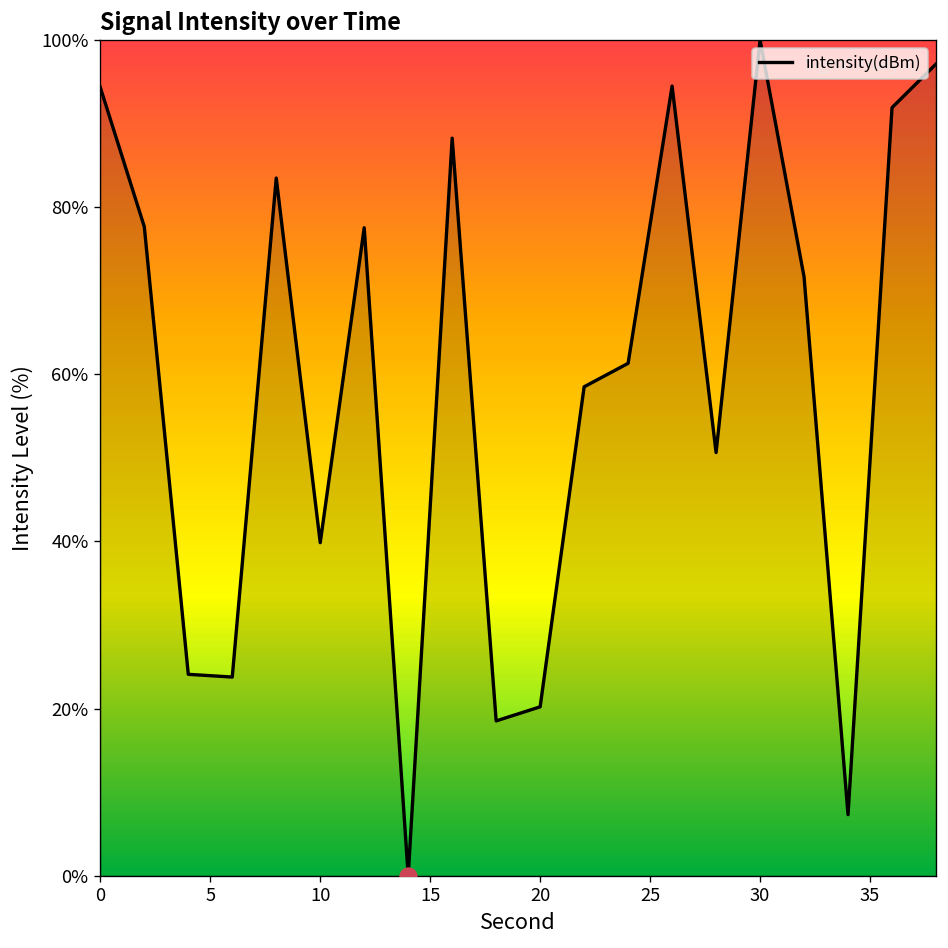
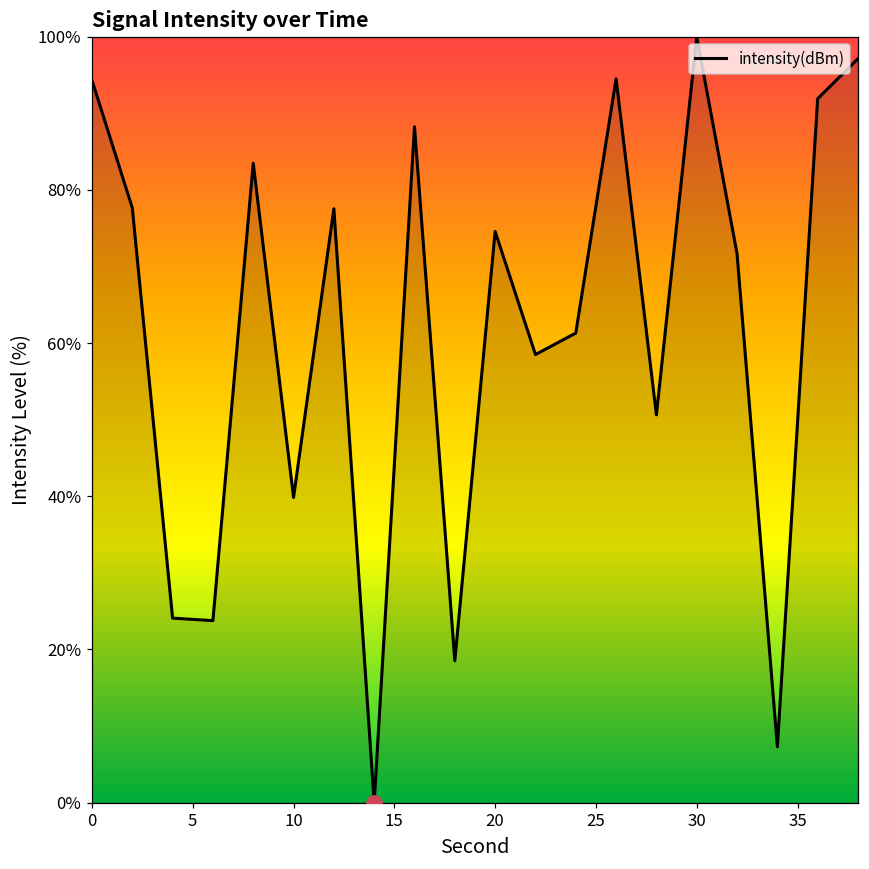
intensity(dBm), 20: 20% -> 75%
